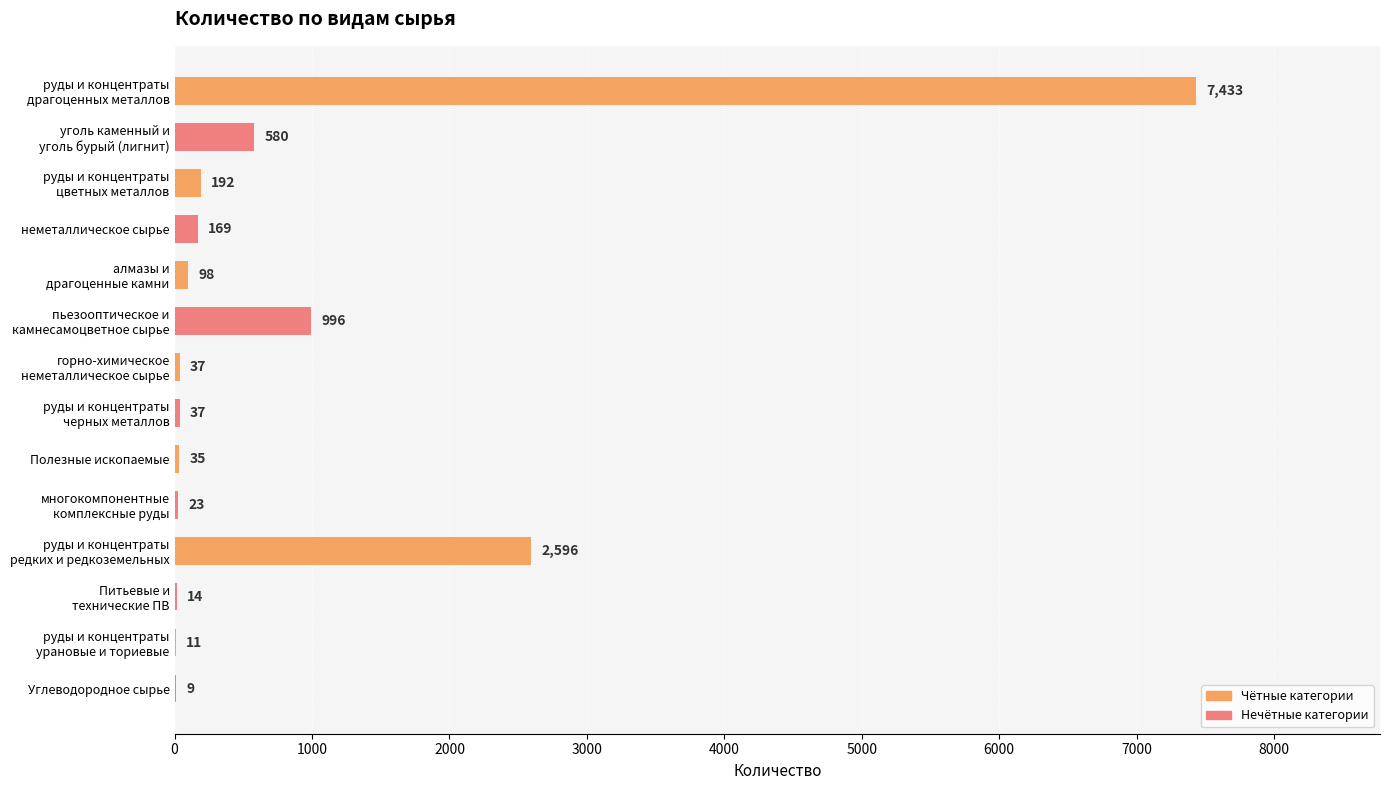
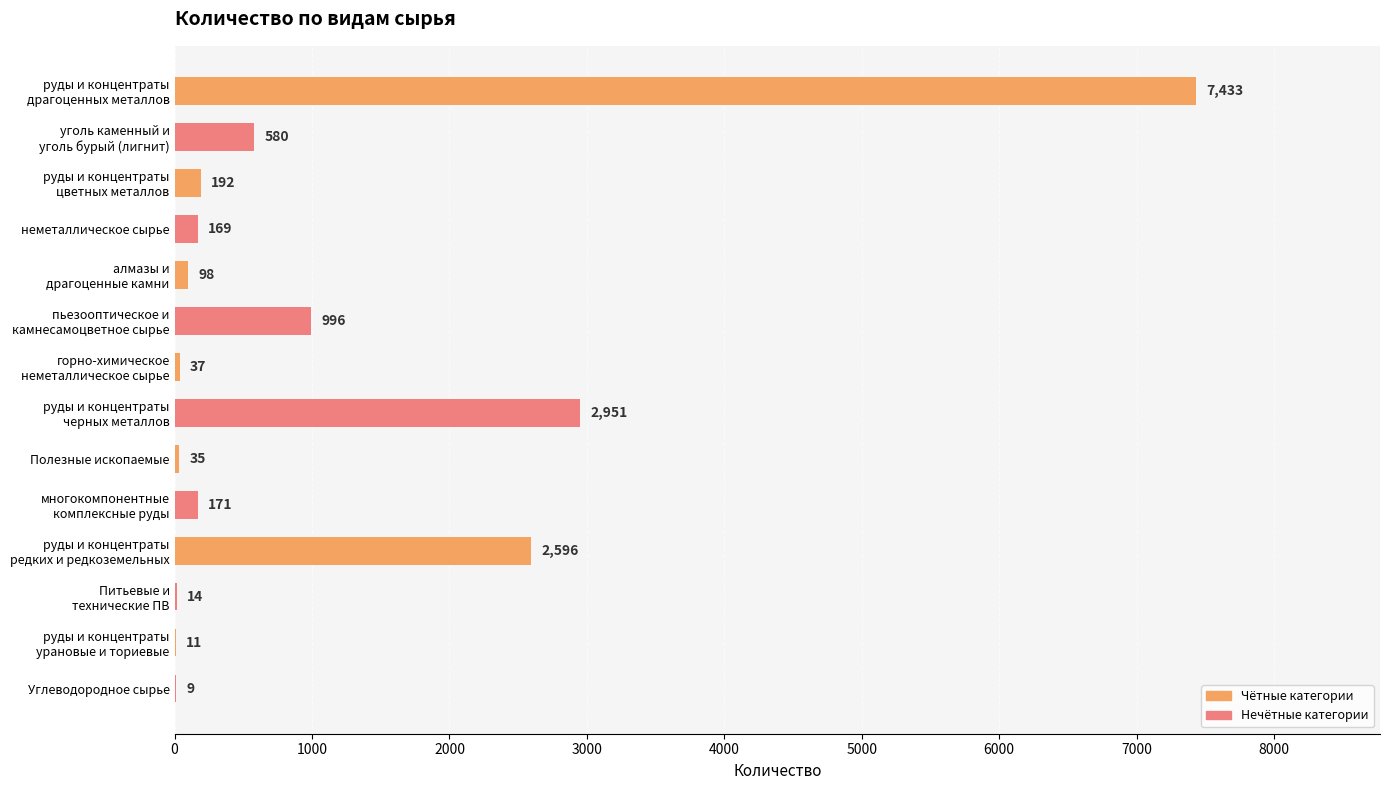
руды и концентраты черных металлов: 37 -> 2,951
многокомпонентные комплексные руды: 23 -> 171
